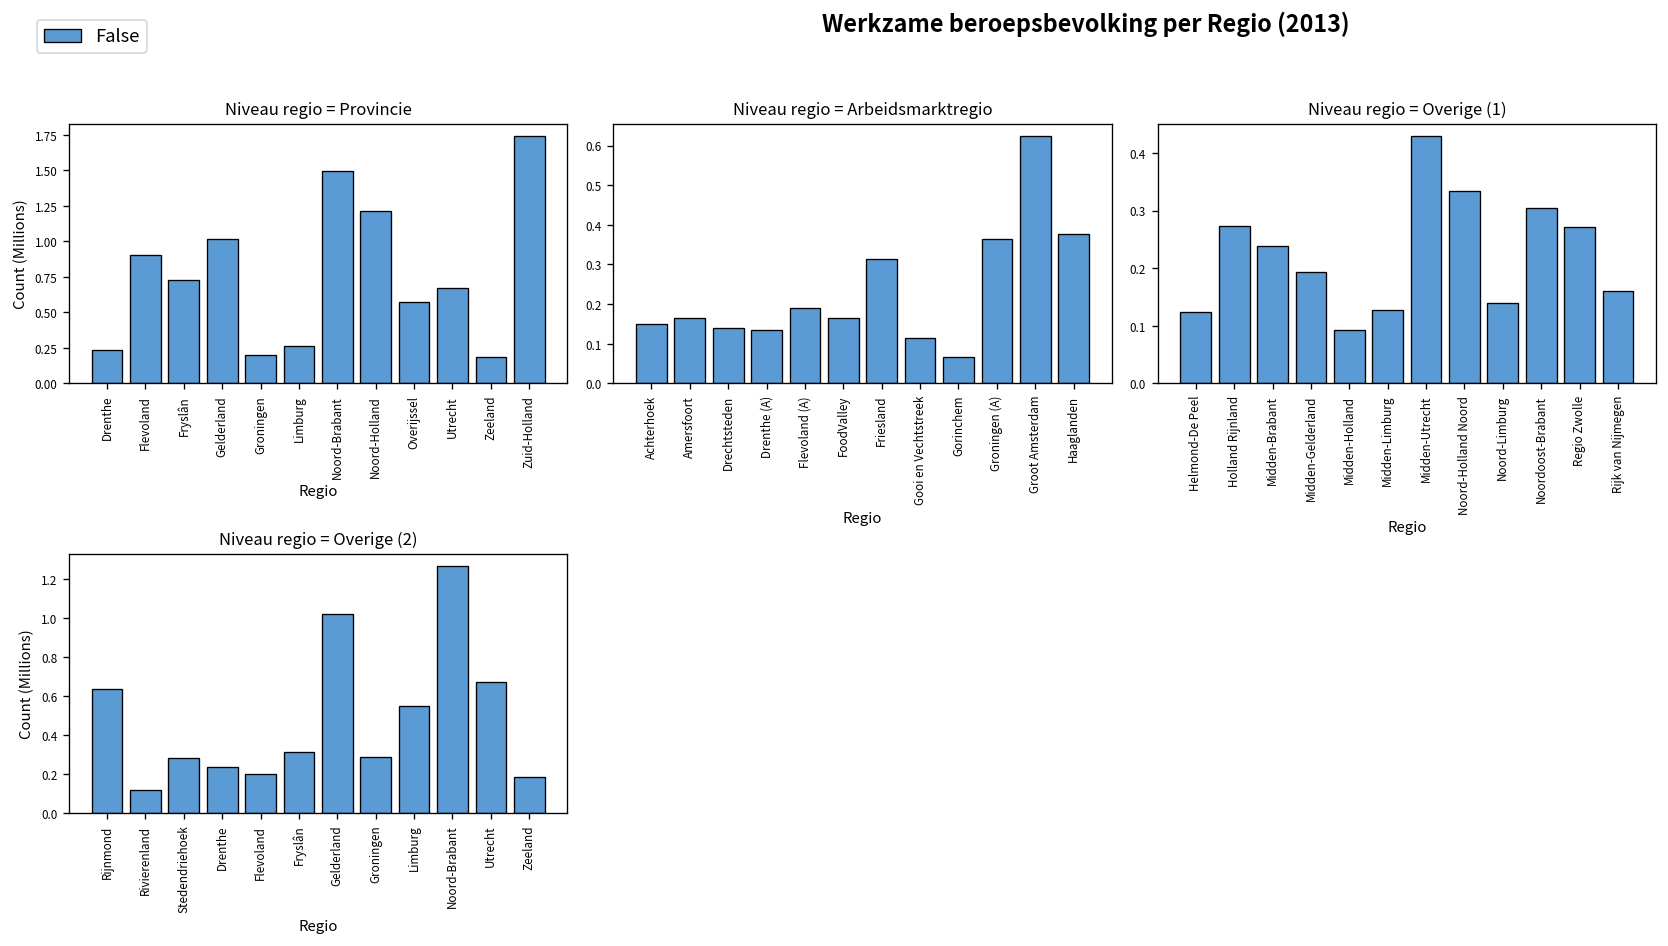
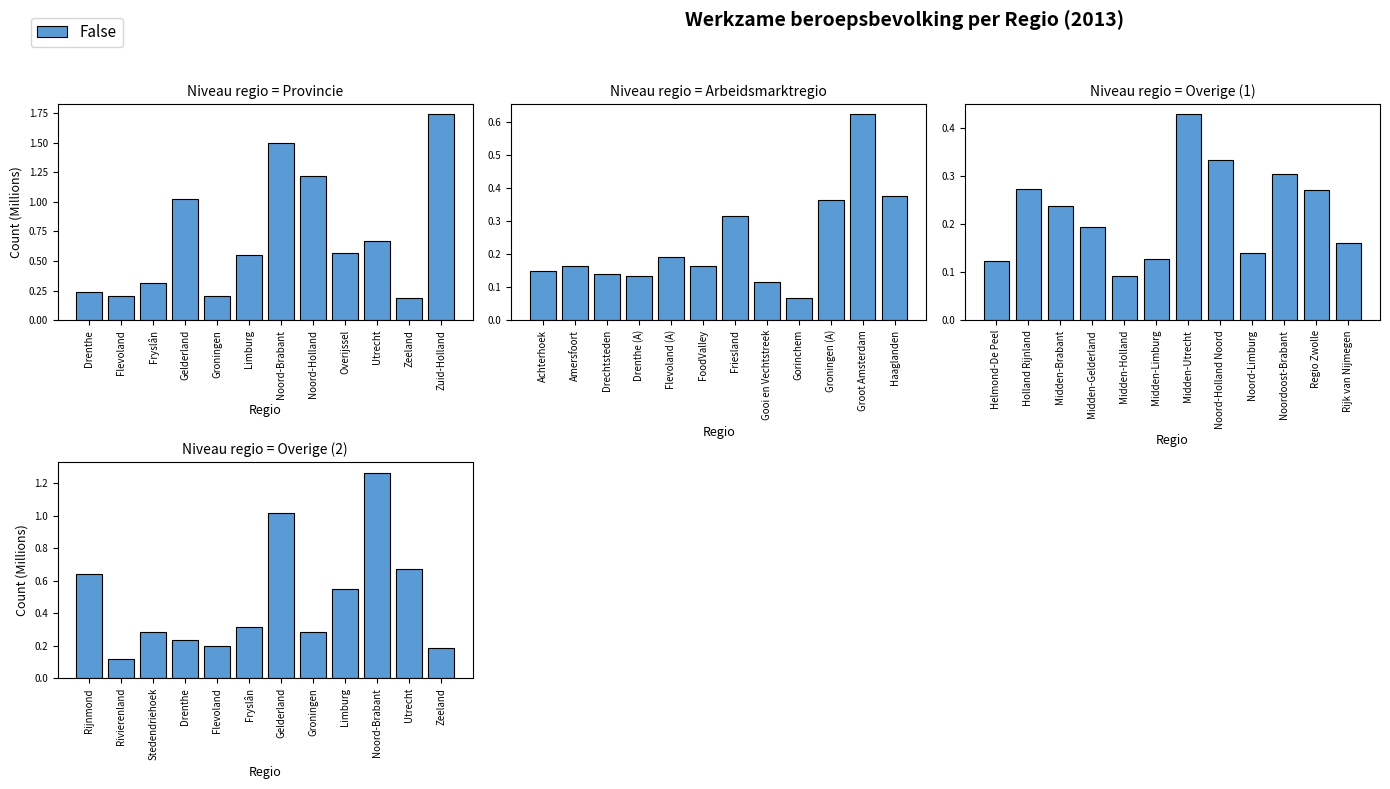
Niveau regio = Provincie, Flevoland: 0.90 -> 0.20
Niveau regio = Provincie, Fryslân: 0.73 -> 0.32
Niveau regio = Provincie, Limburg: 0.27 -> 0.55
